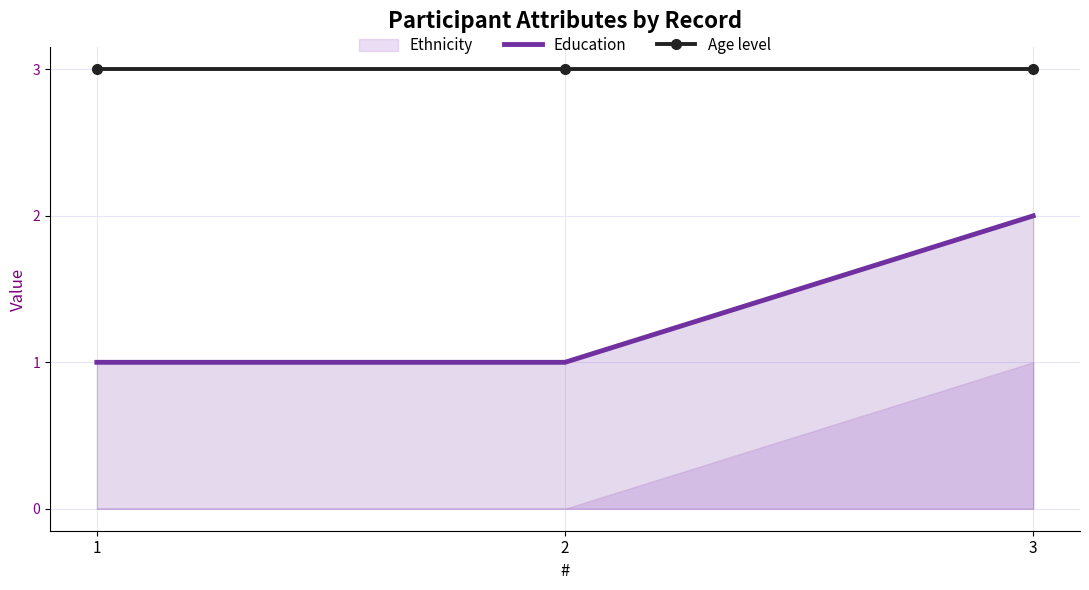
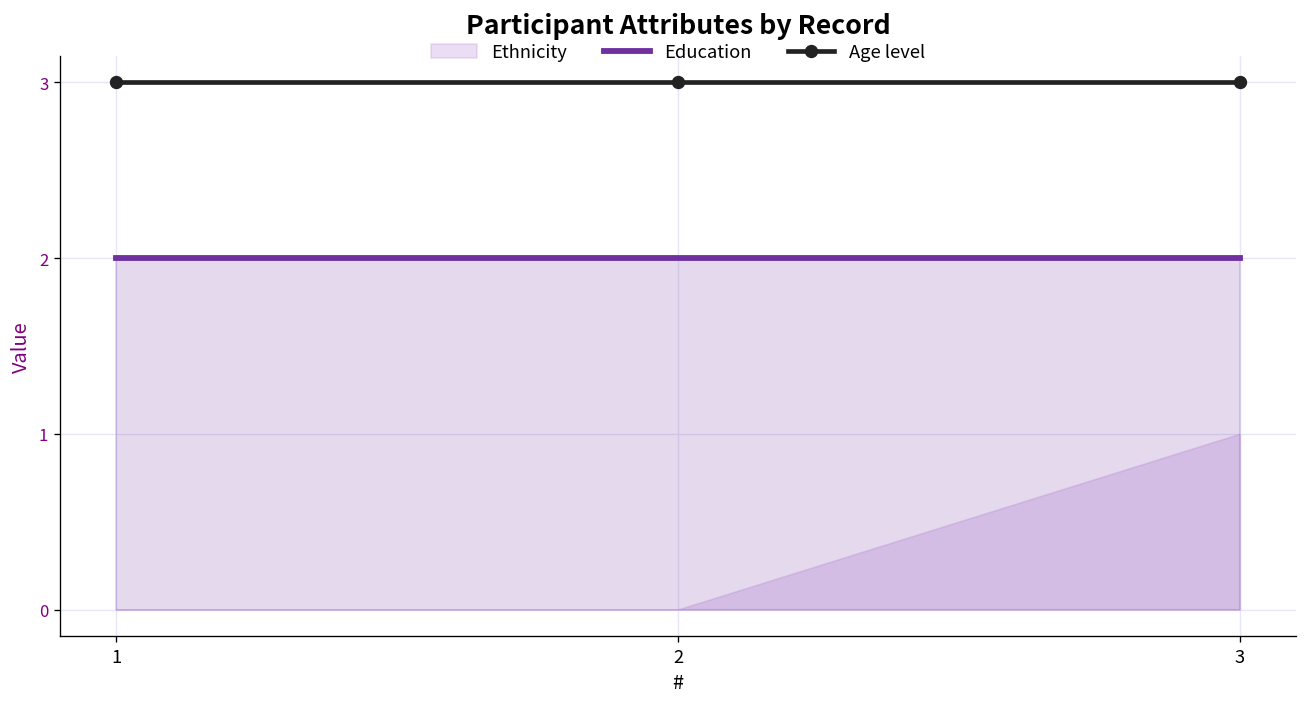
Education, 1: 1 -> 2
Education, 2: 1 -> 2
